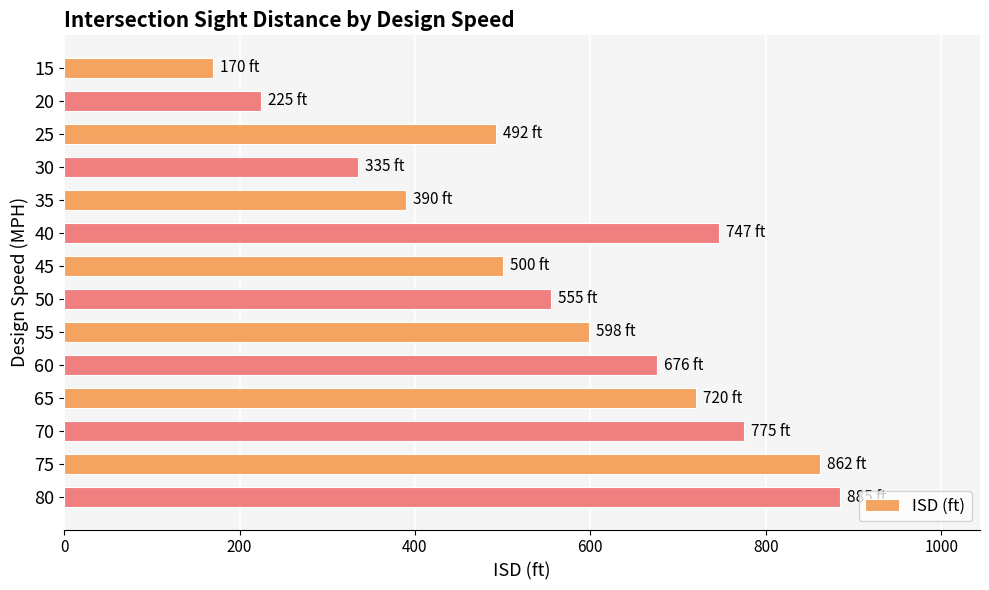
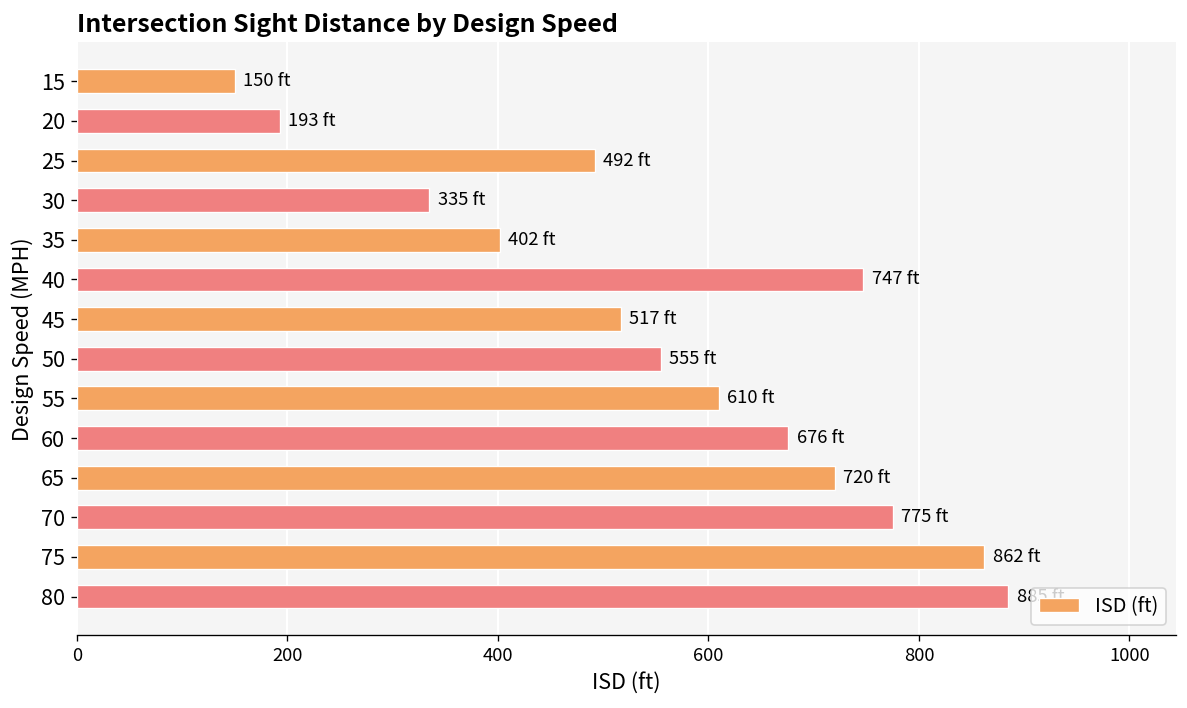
15: 170 -> 150
20: 225 -> 193
35: 390 -> 402
45: 500 -> 517
55: 598 -> 610
